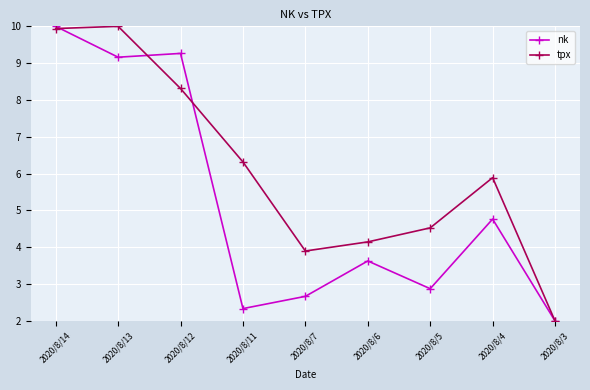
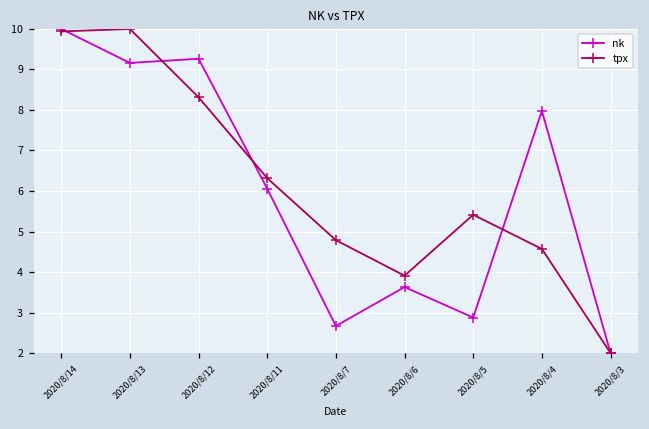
nk, 2020/8/11: 2.3 -> 6.1
tpx, 2020/8/7: 3.9 -> 4.8
tpx, 2020/8/6: 4.1 -> 3.9
tpx, 2020/8/5: 4.5 -> 5.4
nk, 2020/8/4: 4.8 -> 8.0
tpx, 2020/8/4: 5.9 -> 4.6
